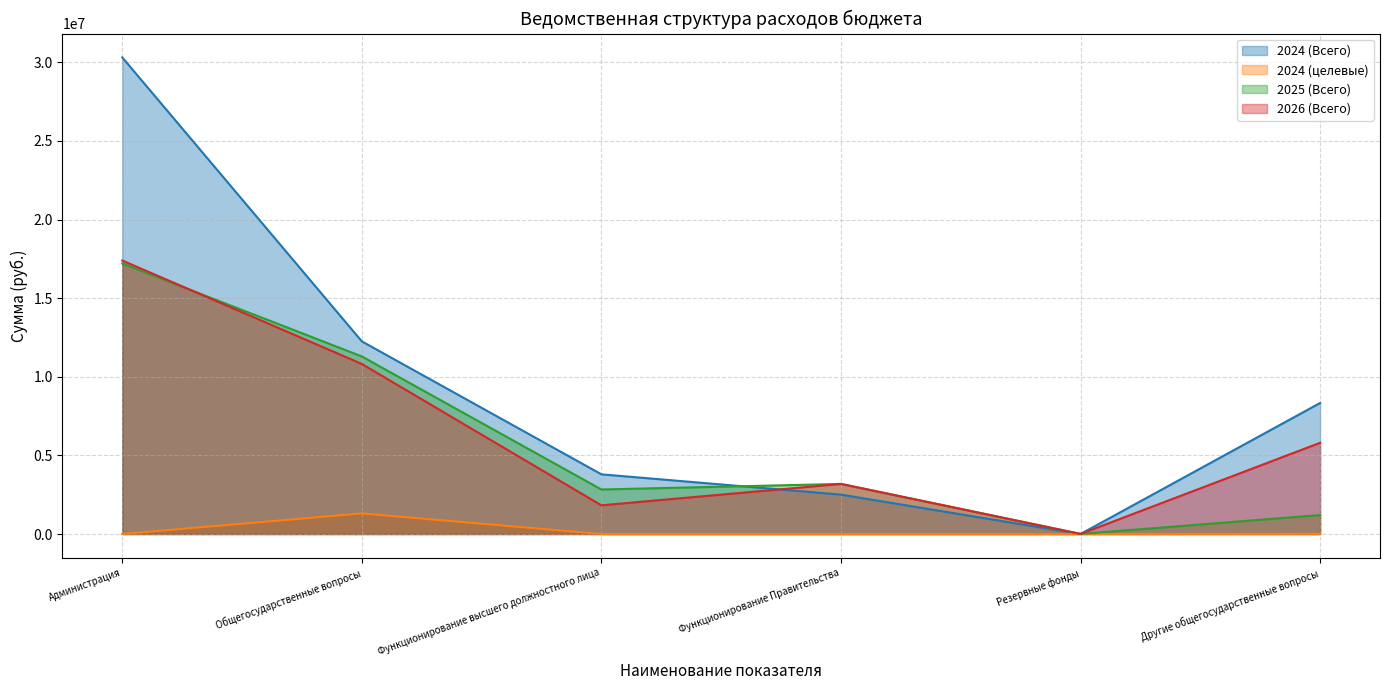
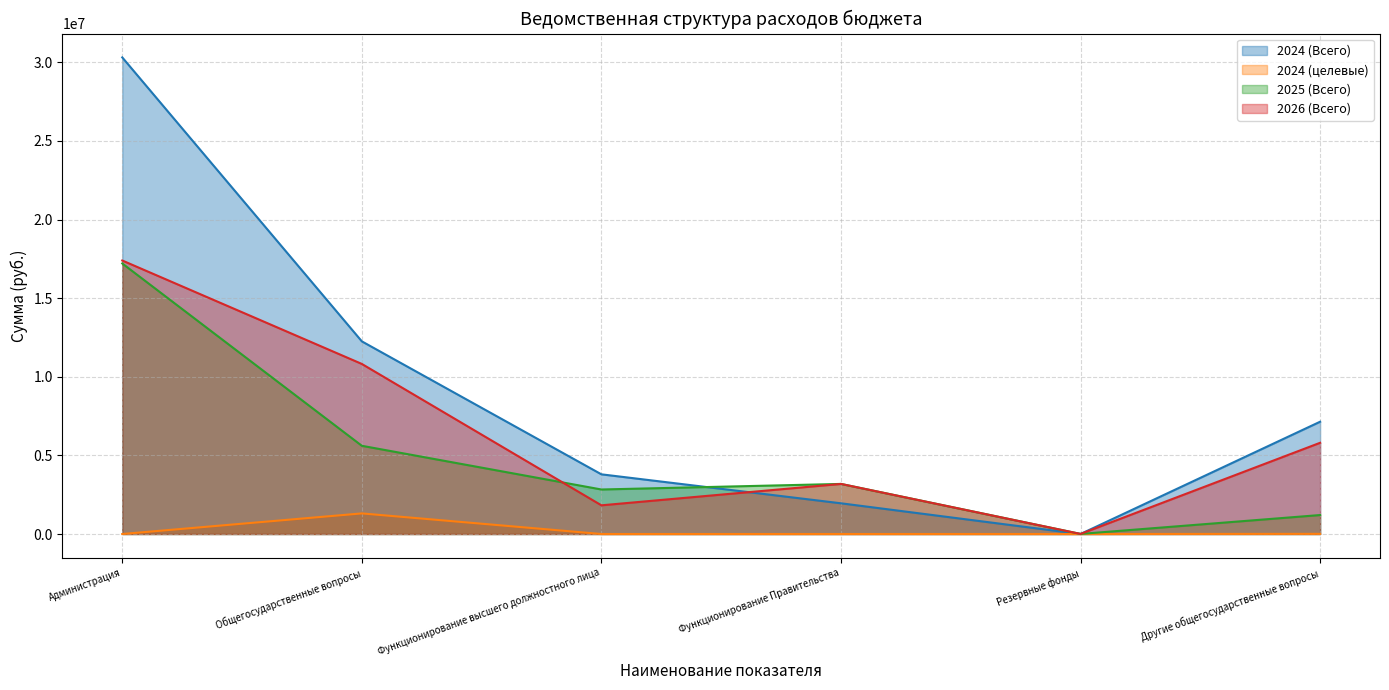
2025 (Всего), Общегосударственные вопросы: 11300000 -> 5600000
2024 (Всего), Функционирование Правительства: 2500000 -> 2000000
2024 (Всего), Другие общегосударственные вопросы: 8300000 -> 7100000
